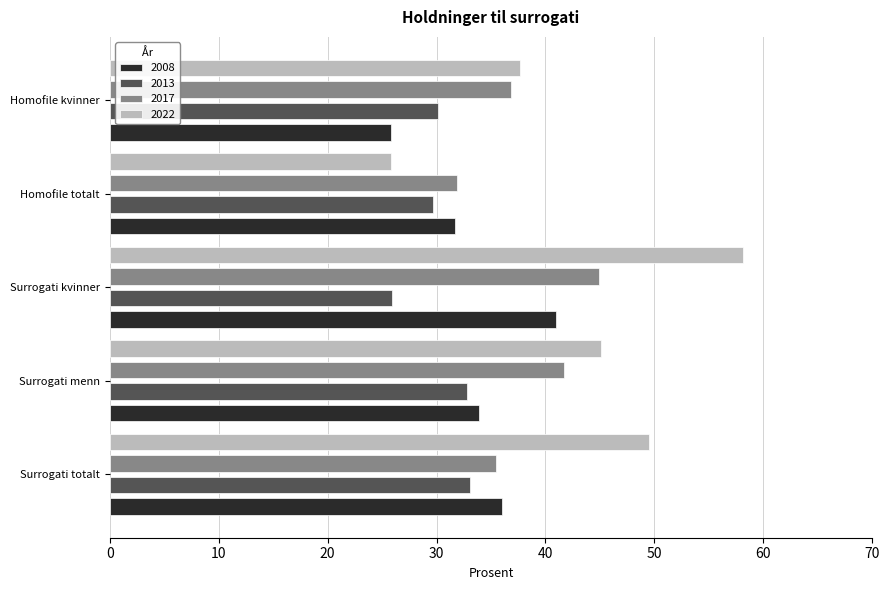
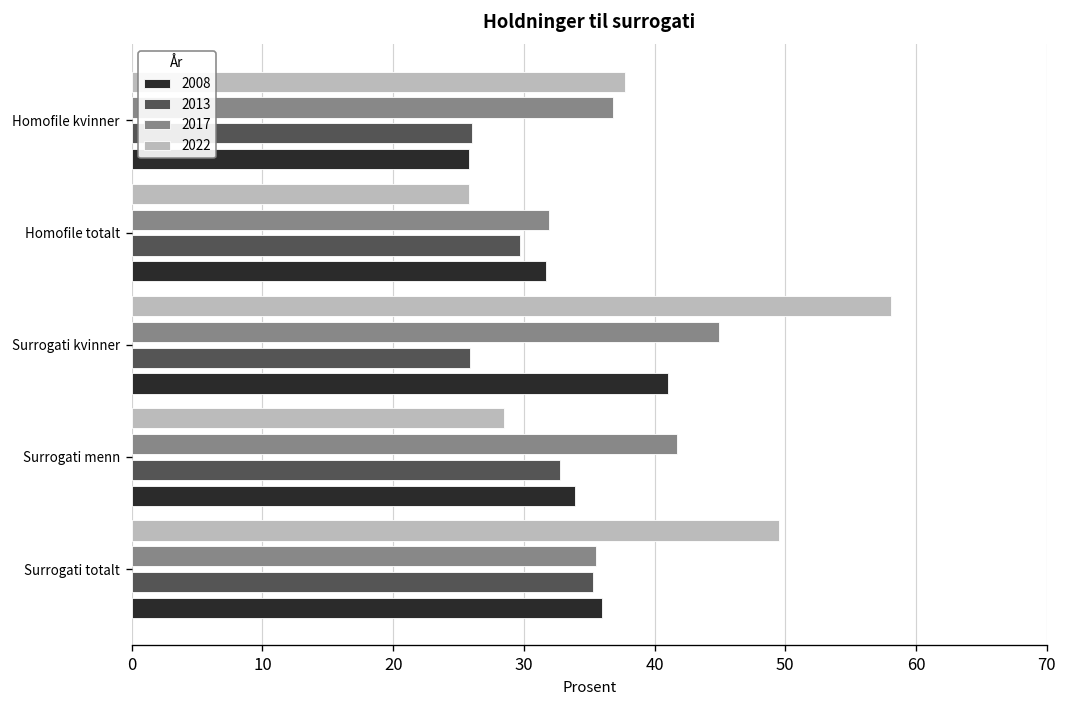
2013, Homofile kvinner: 30.1 -> 26.0
2022, Surrogati menn: 45.1 -> 28.5
2013, Surrogati totalt: 33.1 -> 35.3
